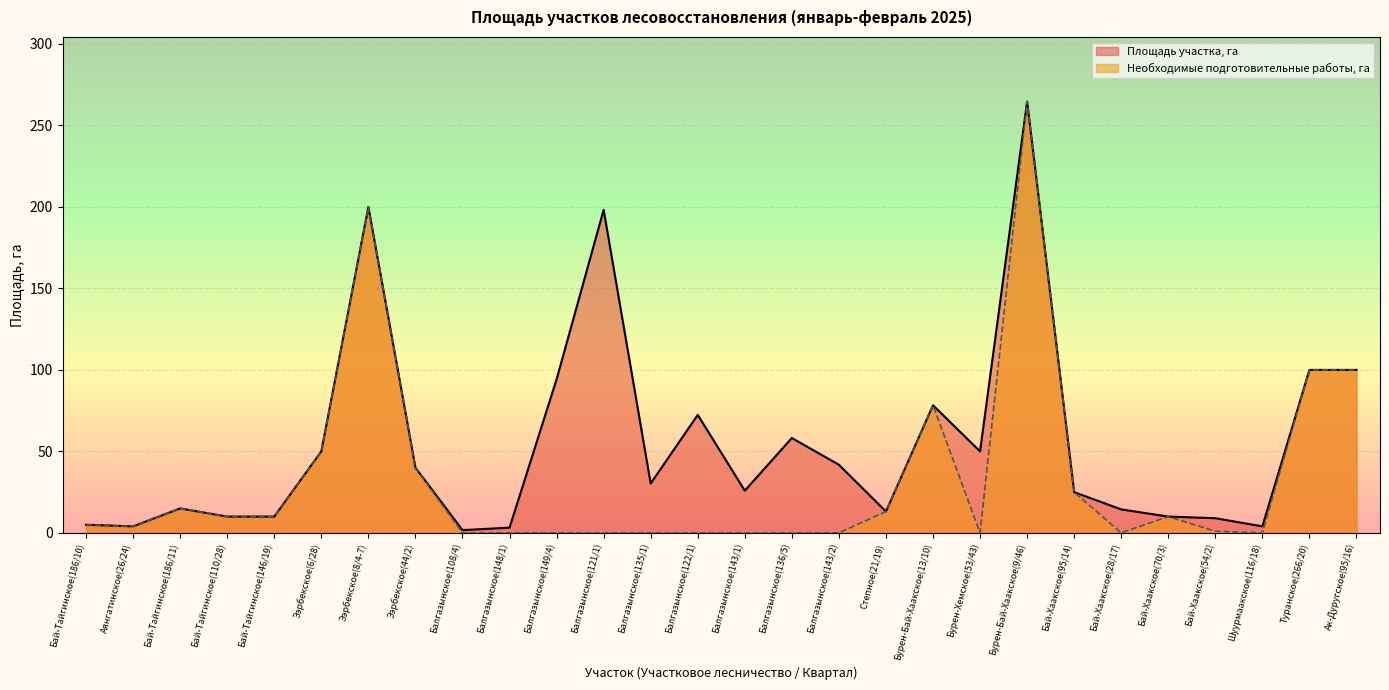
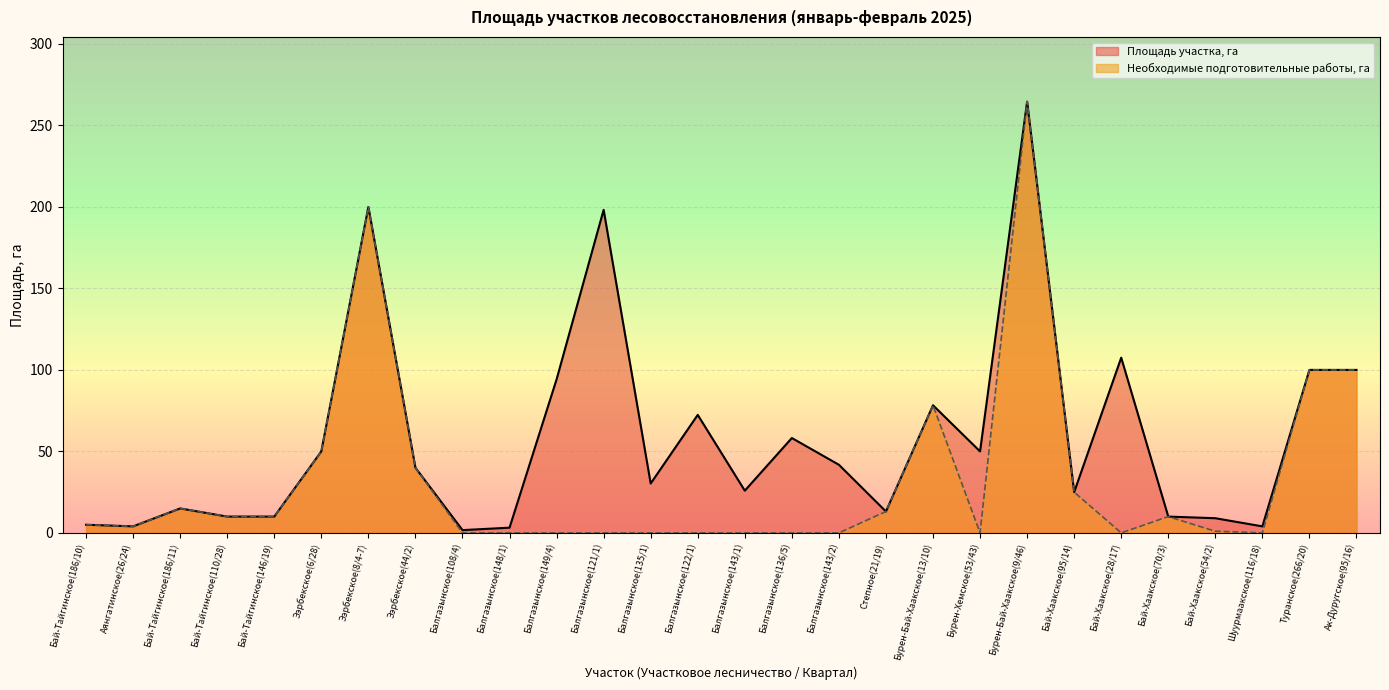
Площадь участка, га, Бай-Хаакское(28/17): 14 -> 108
